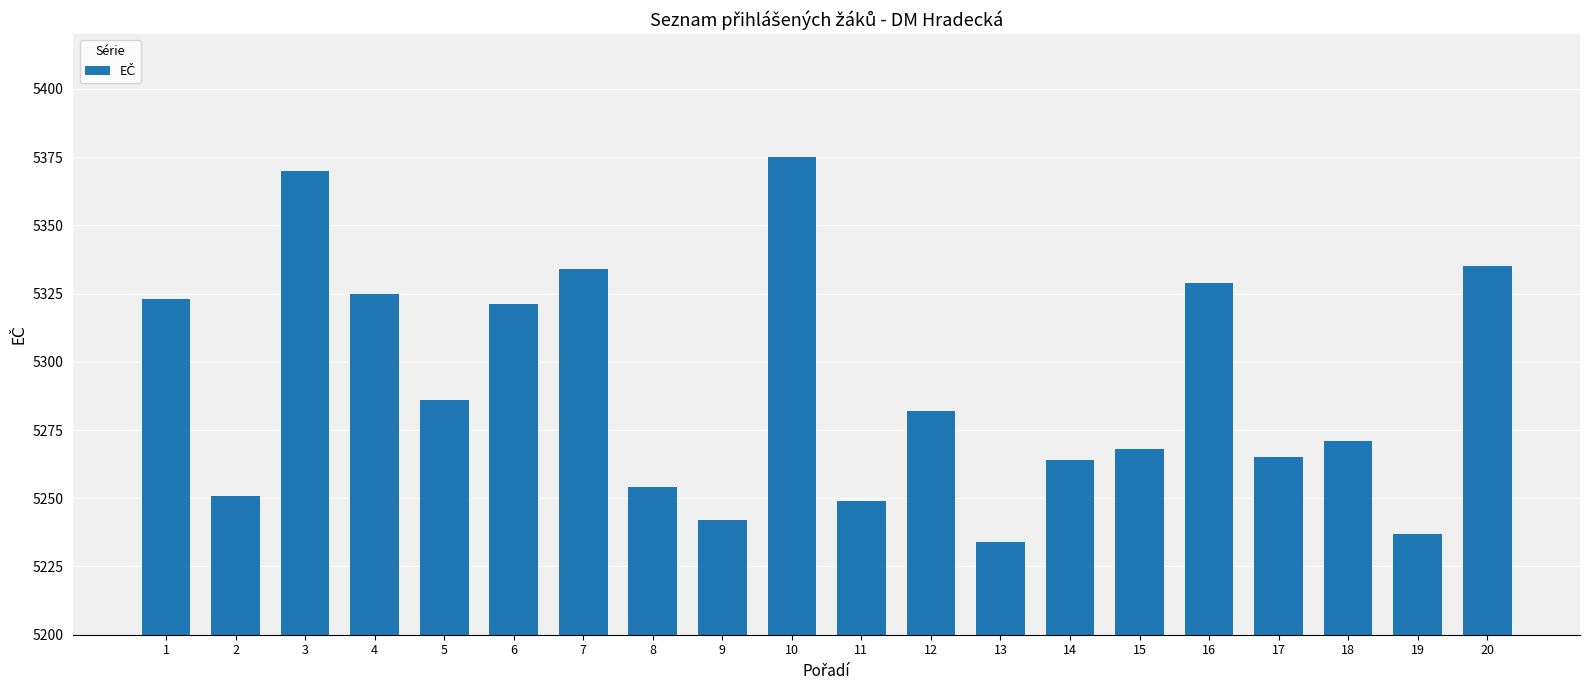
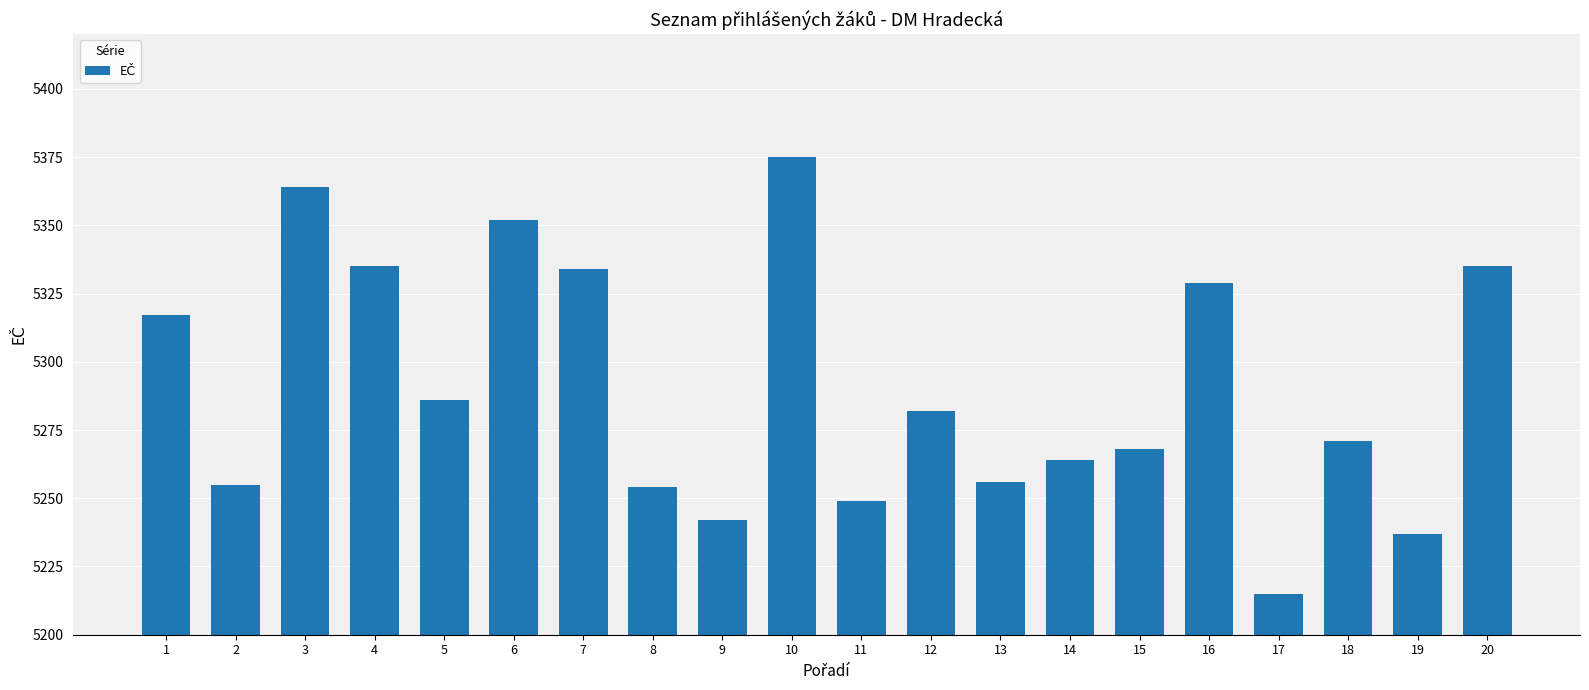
1: 5323 -> 5317
2: 5251 -> 5255
3: 5370 -> 5364
4: 5325 -> 5335
6: 5321 -> 5352
13: 5234 -> 5256
17: 5265 -> 5215
